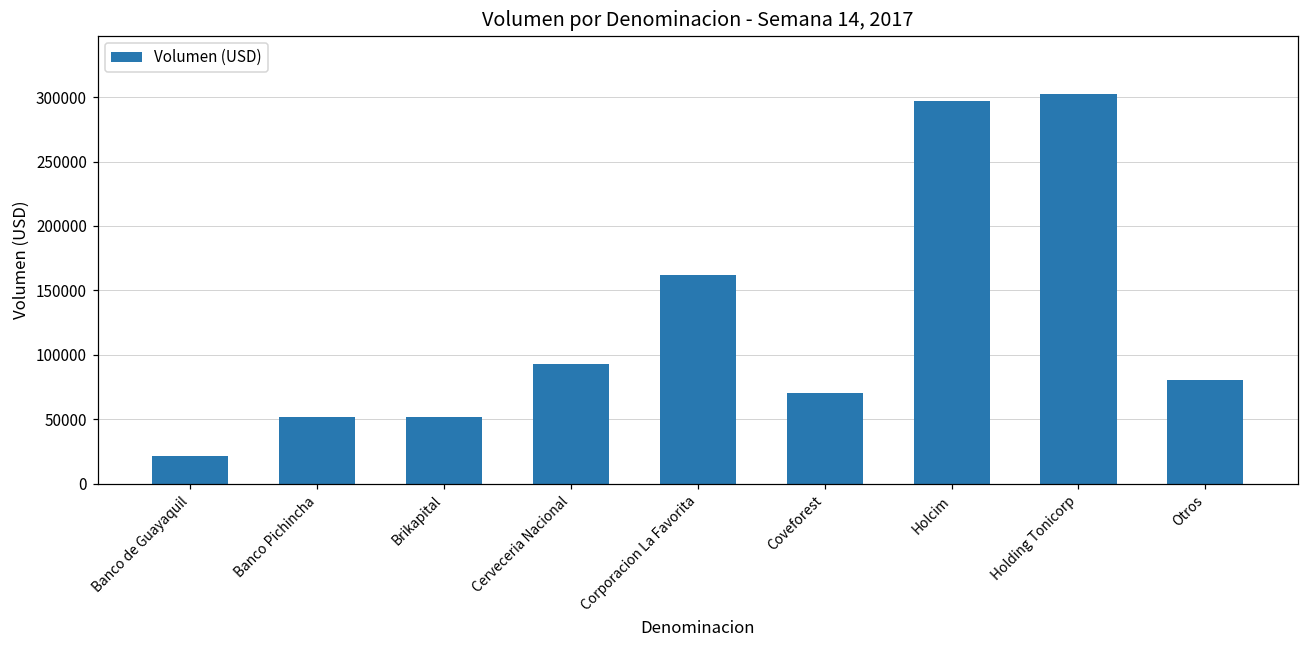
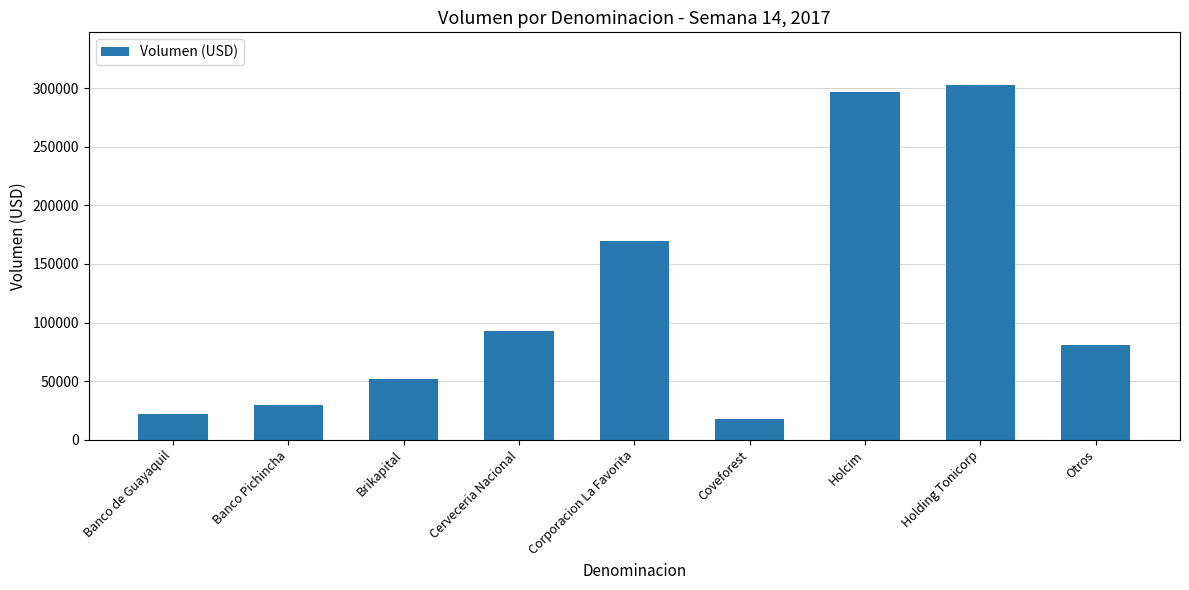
Banco Pichincha: 52000 -> 29000
Corporacion La Favorita: 162000 -> 169000
Coveforest: 70000 -> 18000
